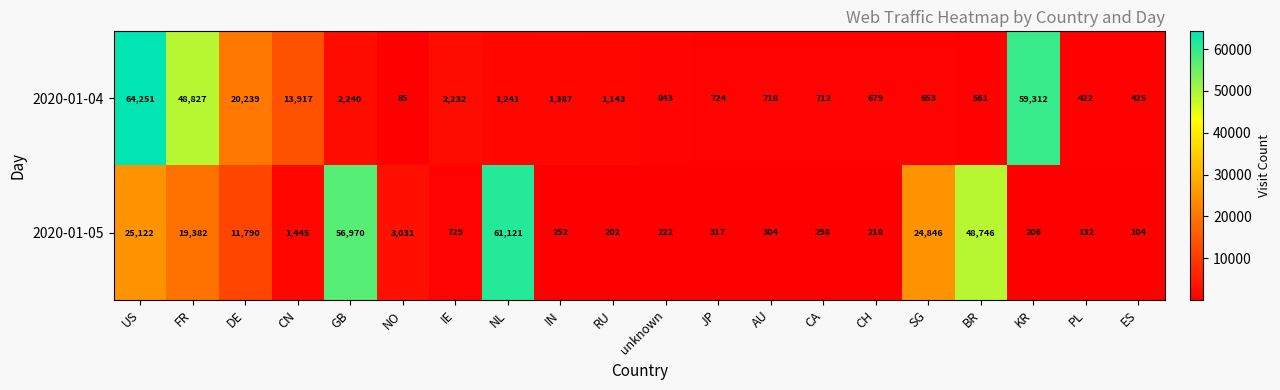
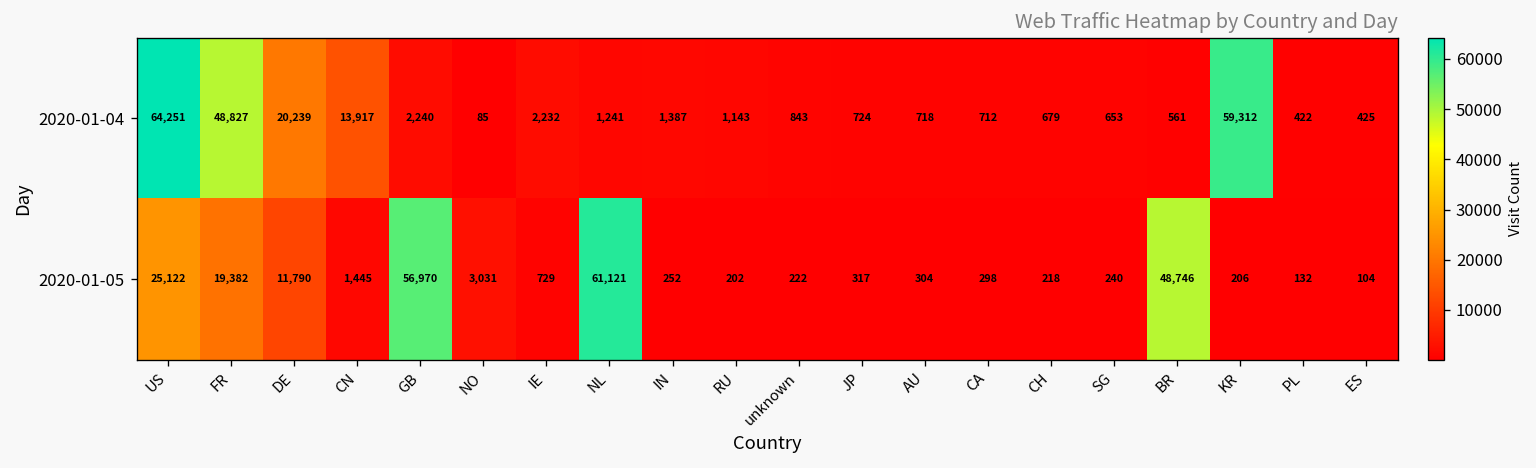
2020-01-05, SG: 24,846 -> 240
